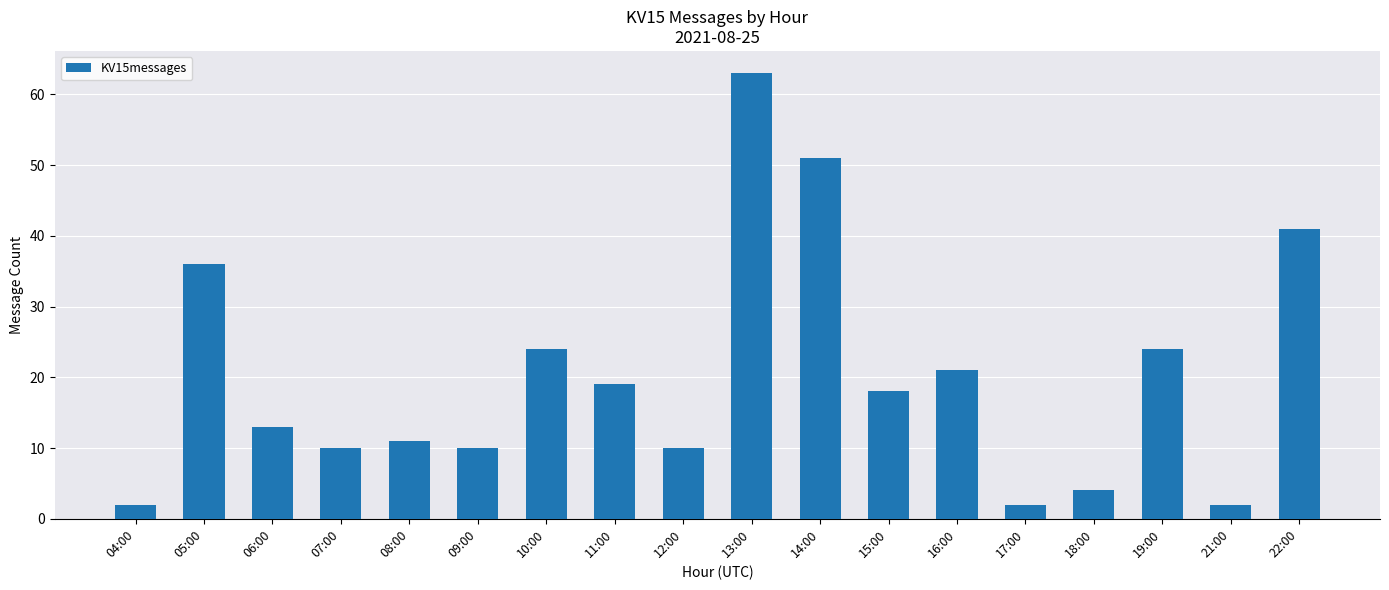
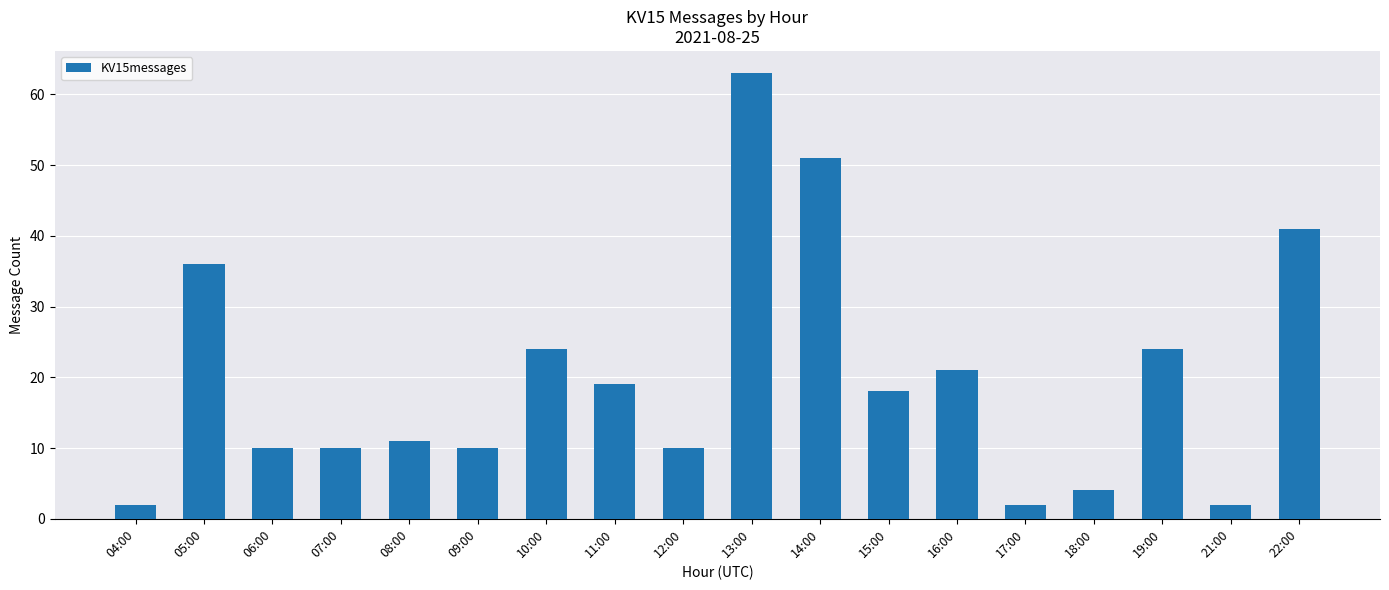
06:00: 13 -> 10
